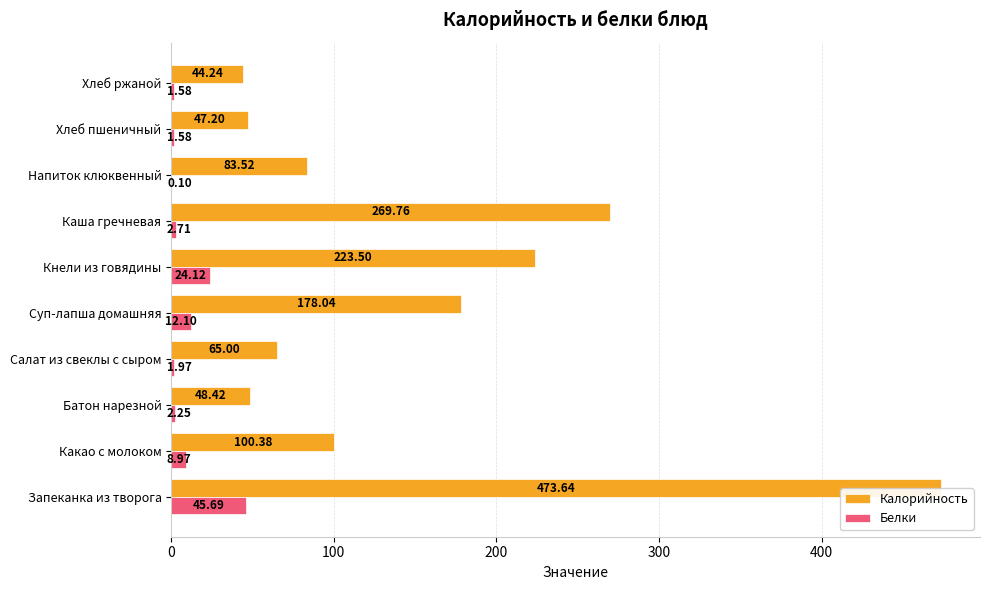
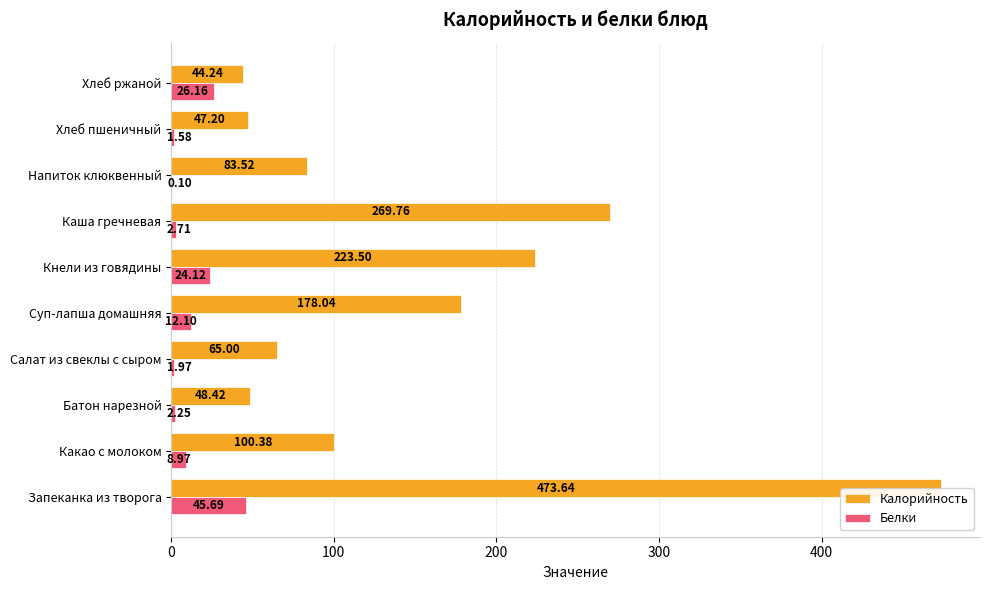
Белки, Хлеб ржаной: 1.58 -> 26.16
